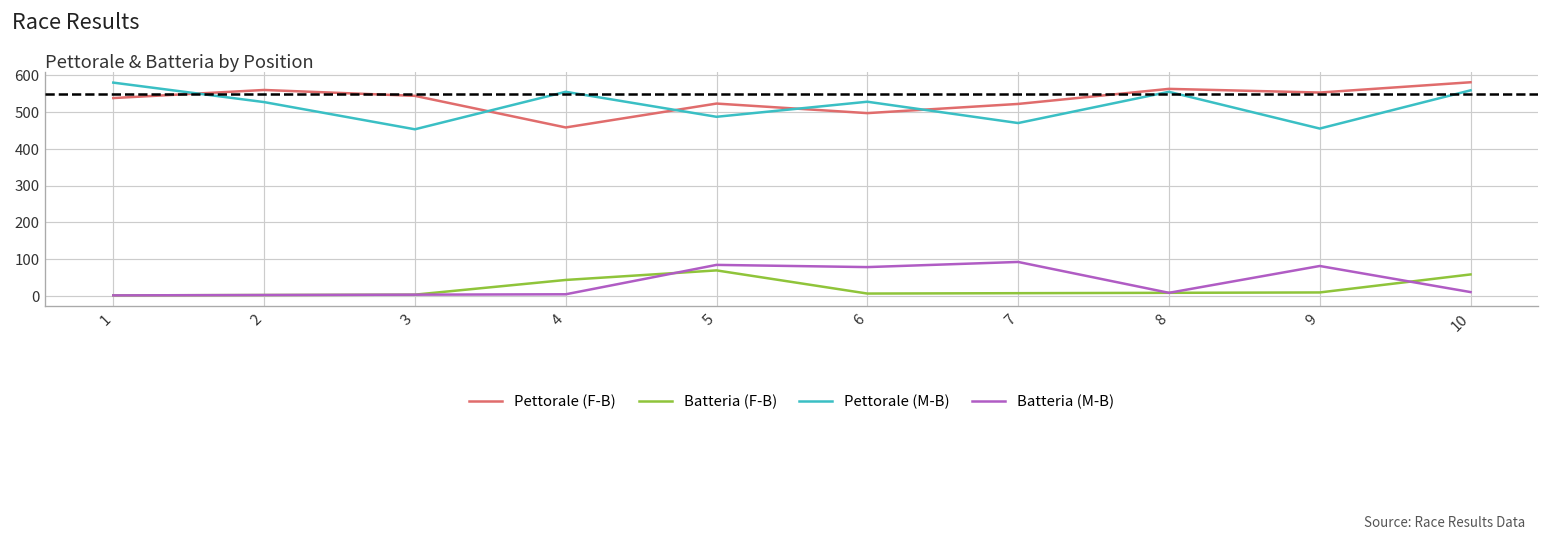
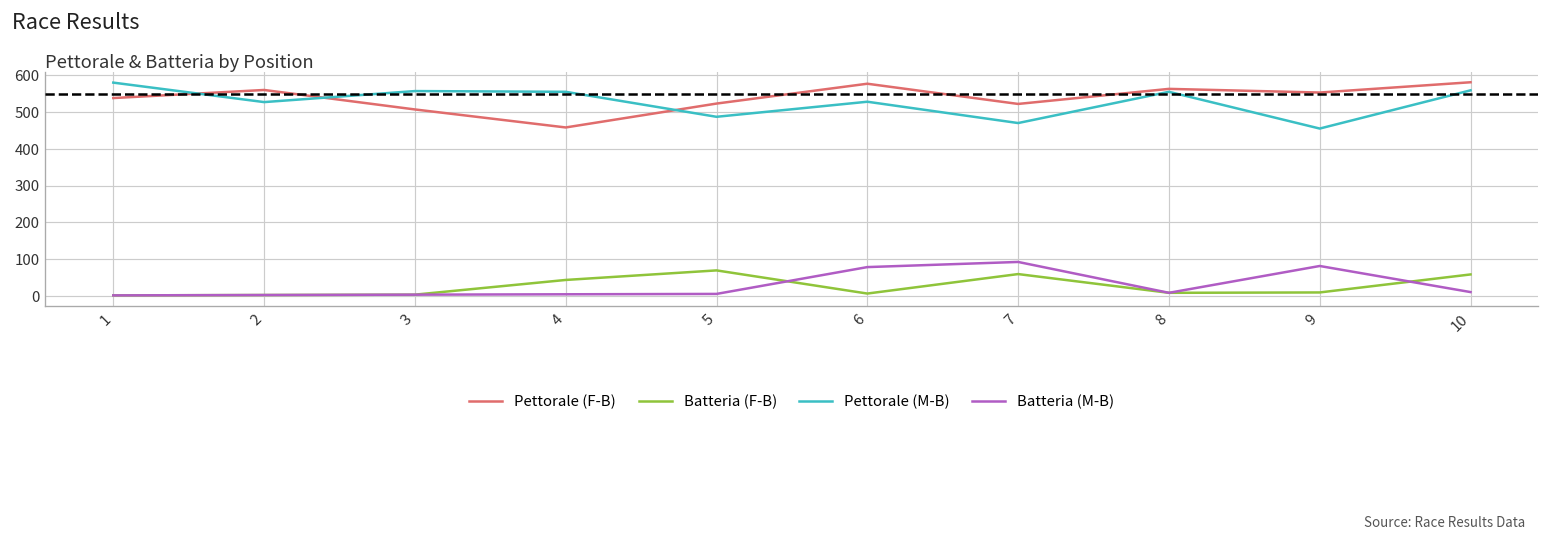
Pettorale (F-B), 3: 540 -> 510
Pettorale (M-B), 3: 450 -> 560
Batteria (M-B), 5: 80 -> 10
Pettorale (F-B), 6: 500 -> 580
Batteria (F-B), 7: 10 -> 60
